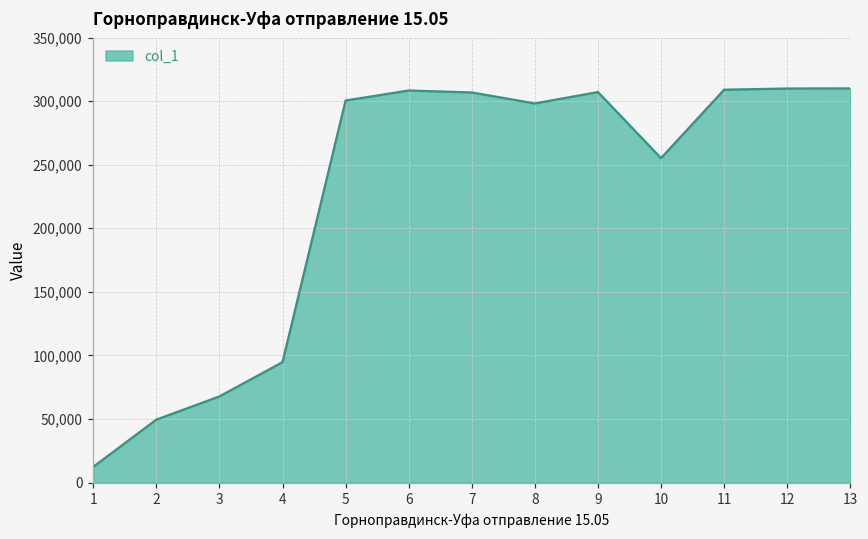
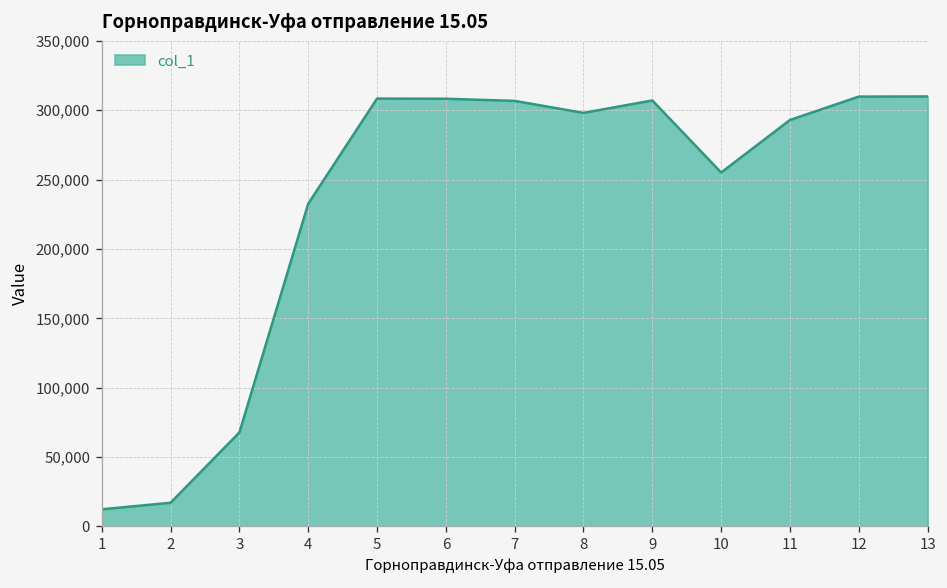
2: 50,000 -> 17,000
4: 95,000 -> 233,000
5: 300,000 -> 308,000
11: 309,000 -> 293,000
